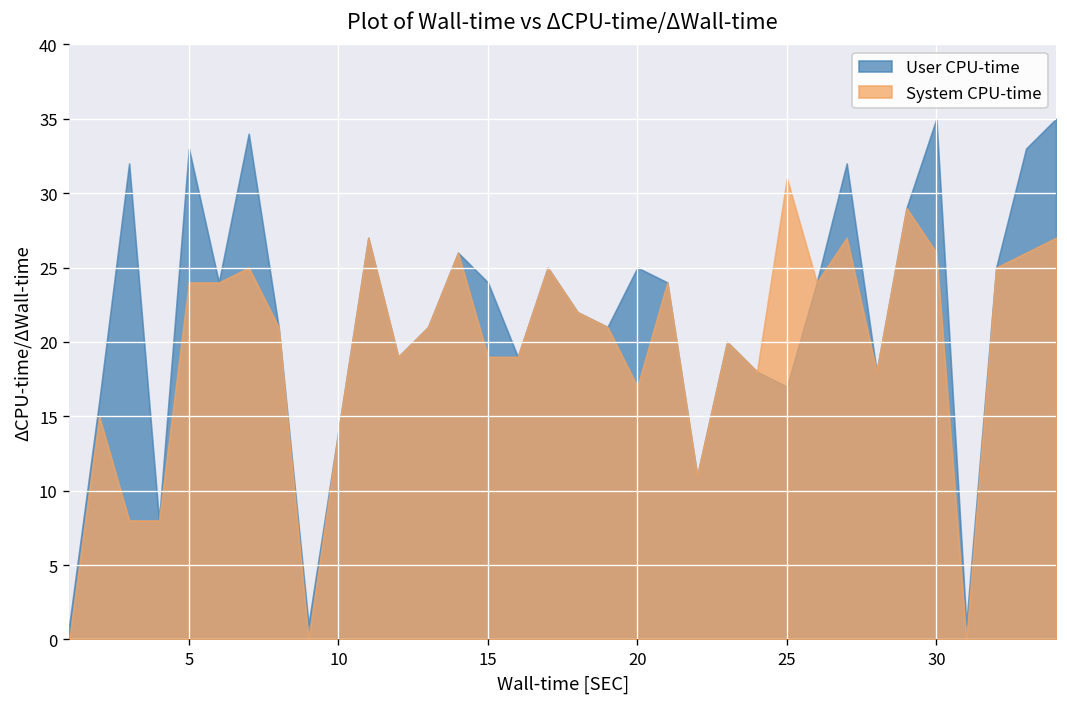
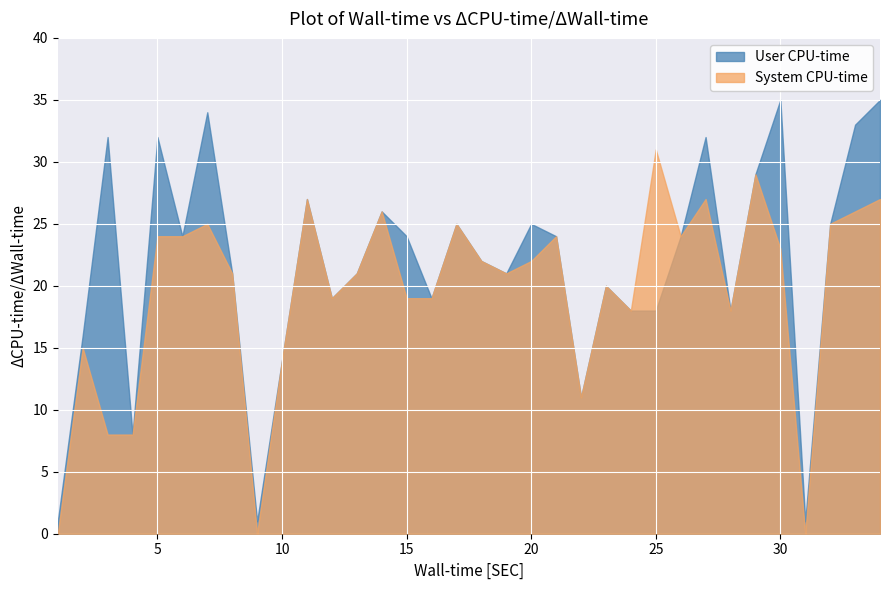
User CPU-time, 5: 33 -> 32
System CPU-time, 20: 17 -> 22
User CPU-time, 25: 17 -> 18
System CPU-time, 30: 26 -> 23
